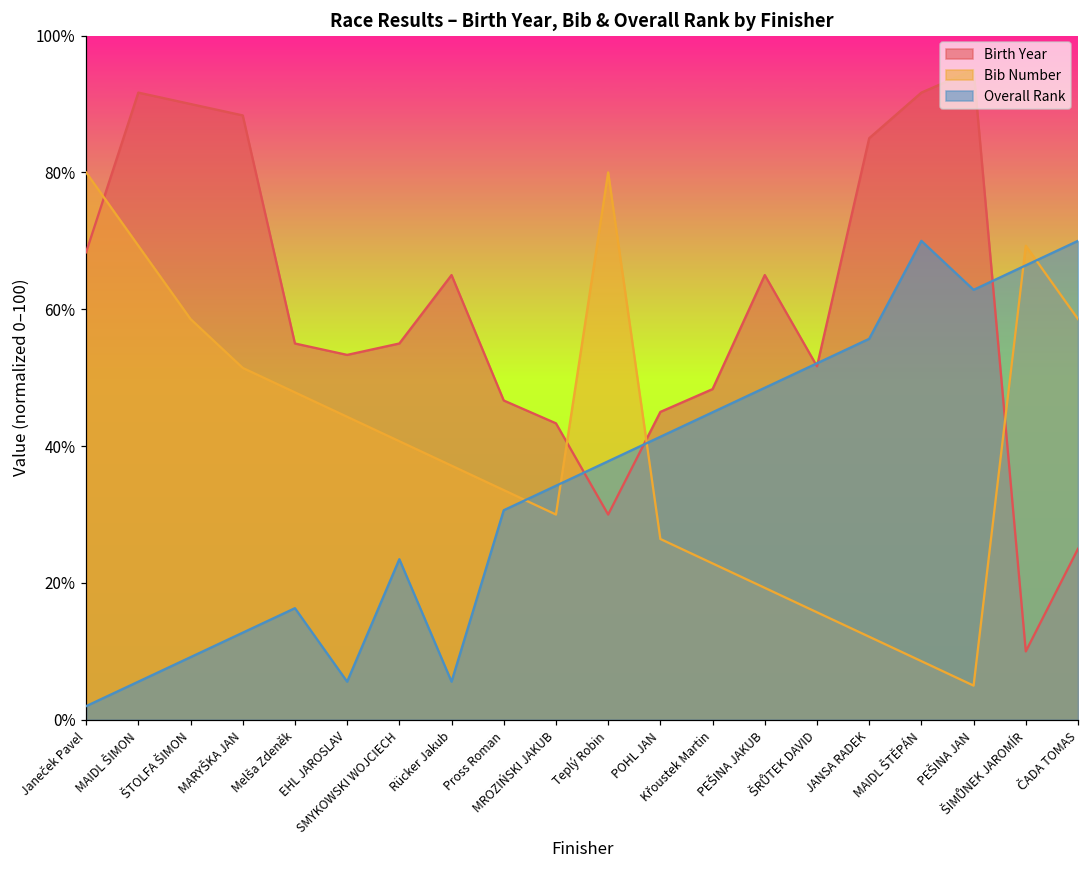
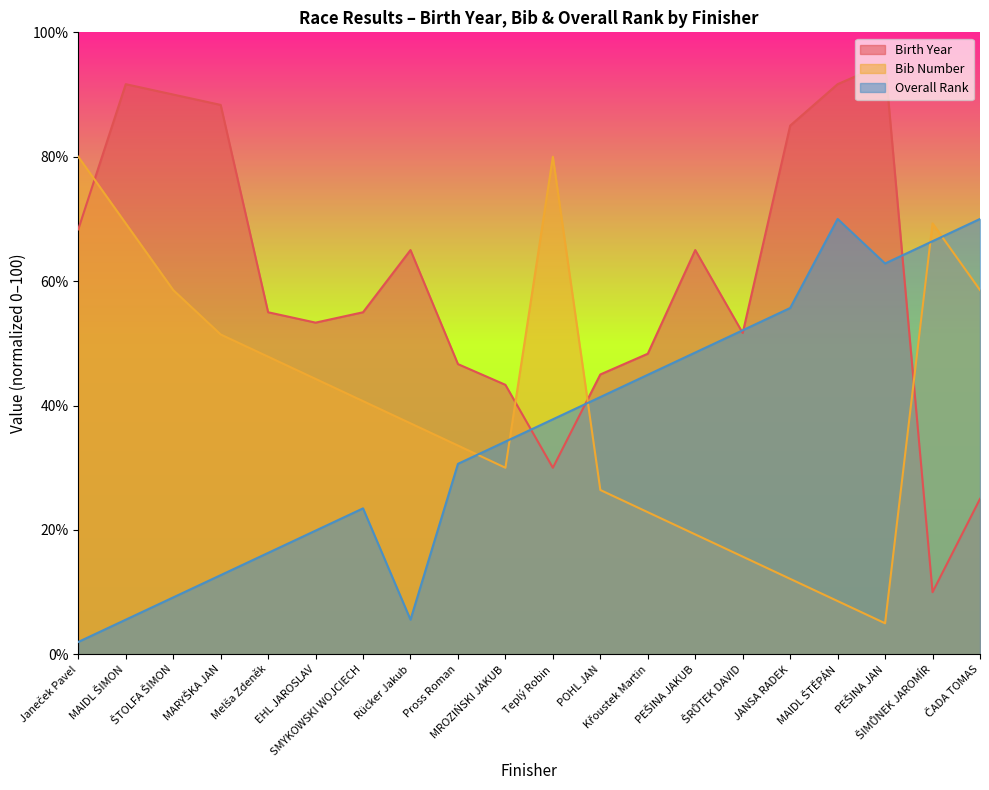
Overall Rank, EHL JAROSLAV: 6% -> 20%
